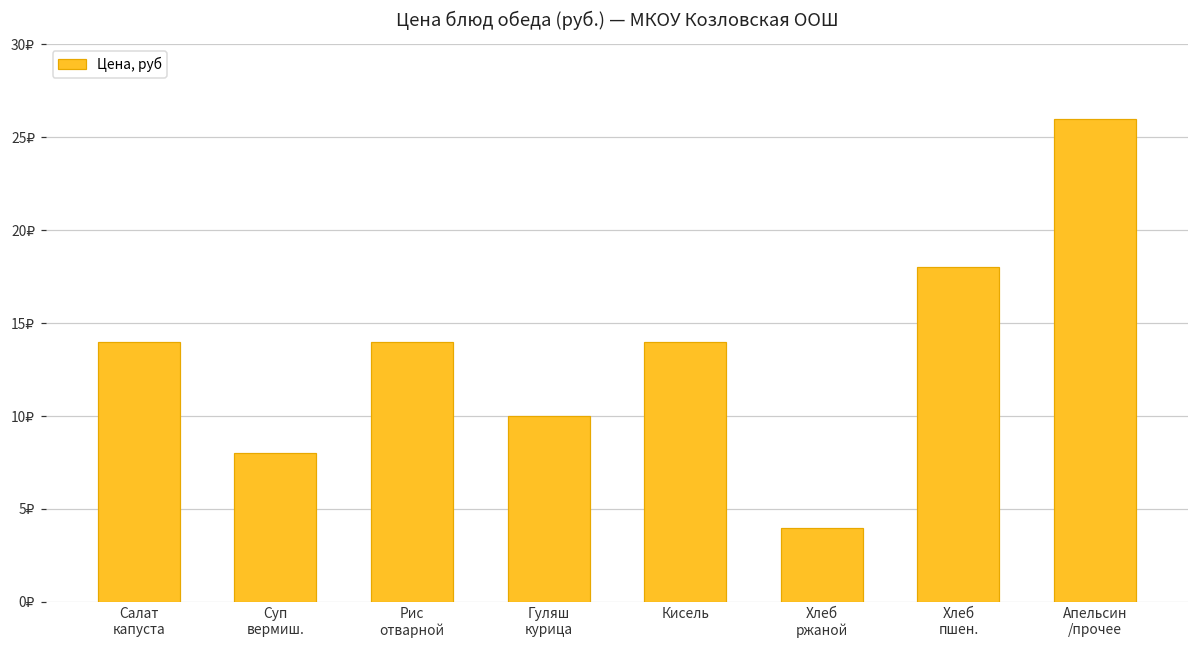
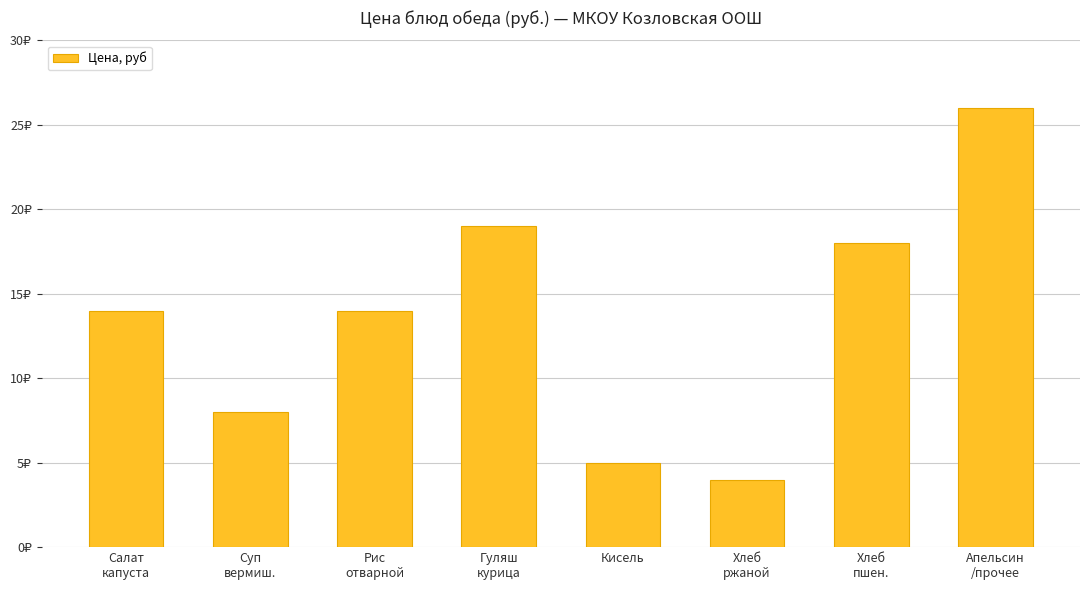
Гуляш курица: 10₽ -> 19₽
Кисель: 14₽ -> 5₽
